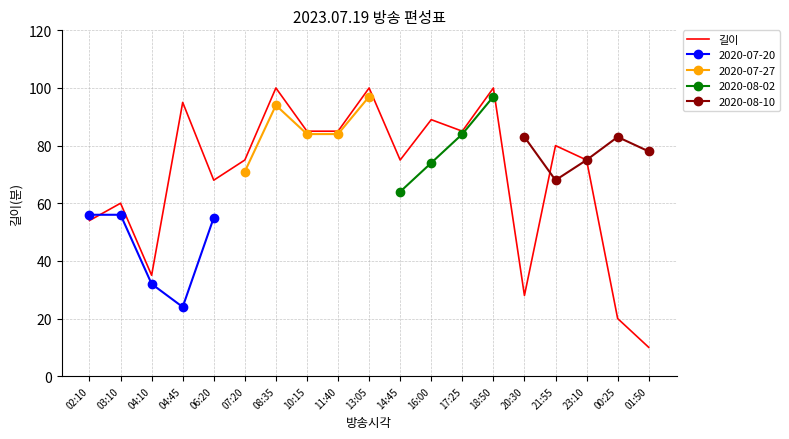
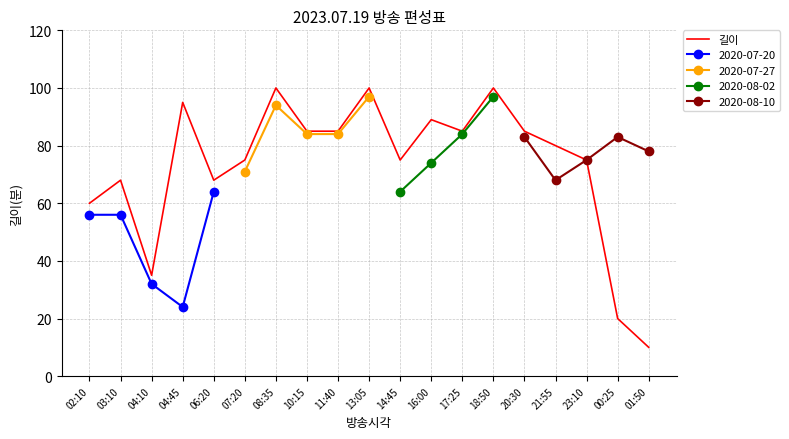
길이, 02:10: 54 -> 60
길이, 03:10: 60 -> 68
2020-07-20, 06:20: 55 -> 64
길이, 20:30: 28 -> 85
